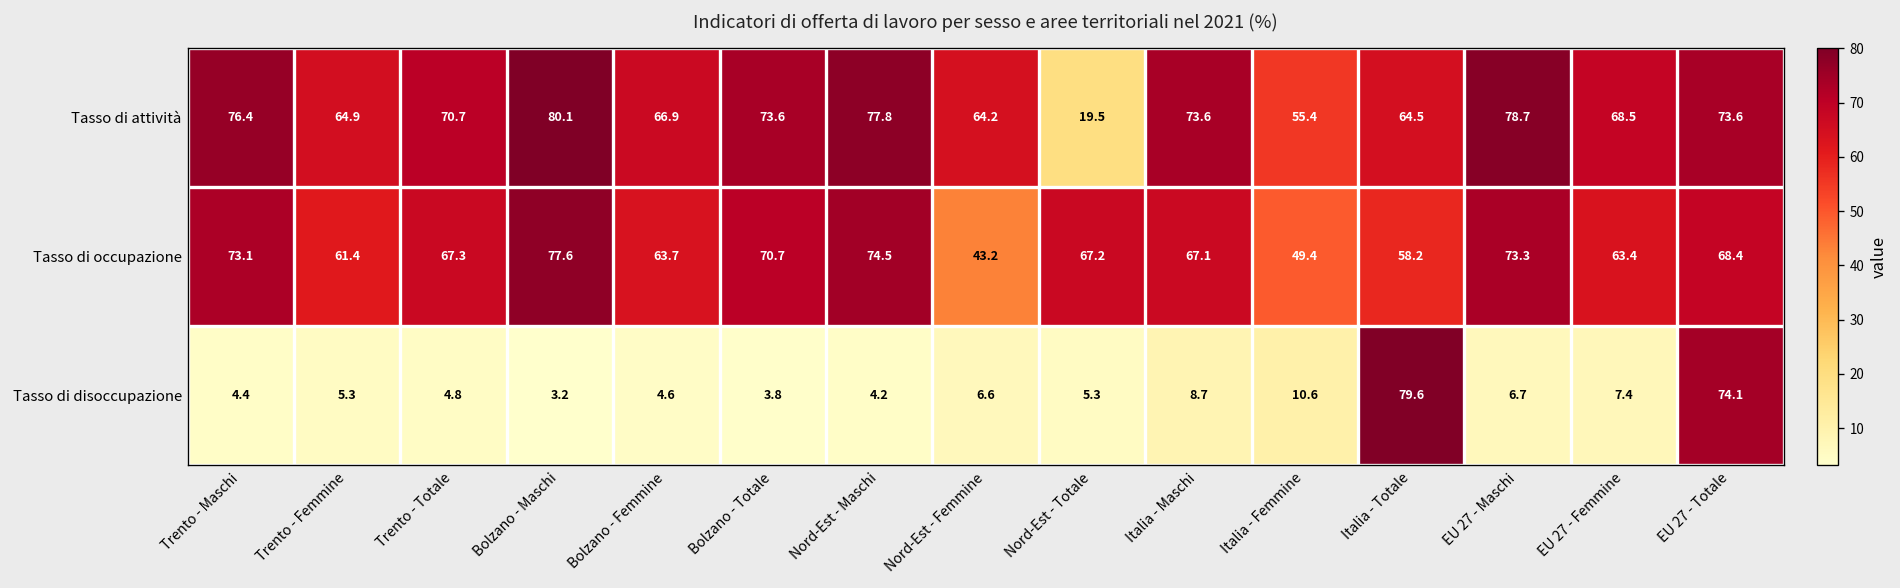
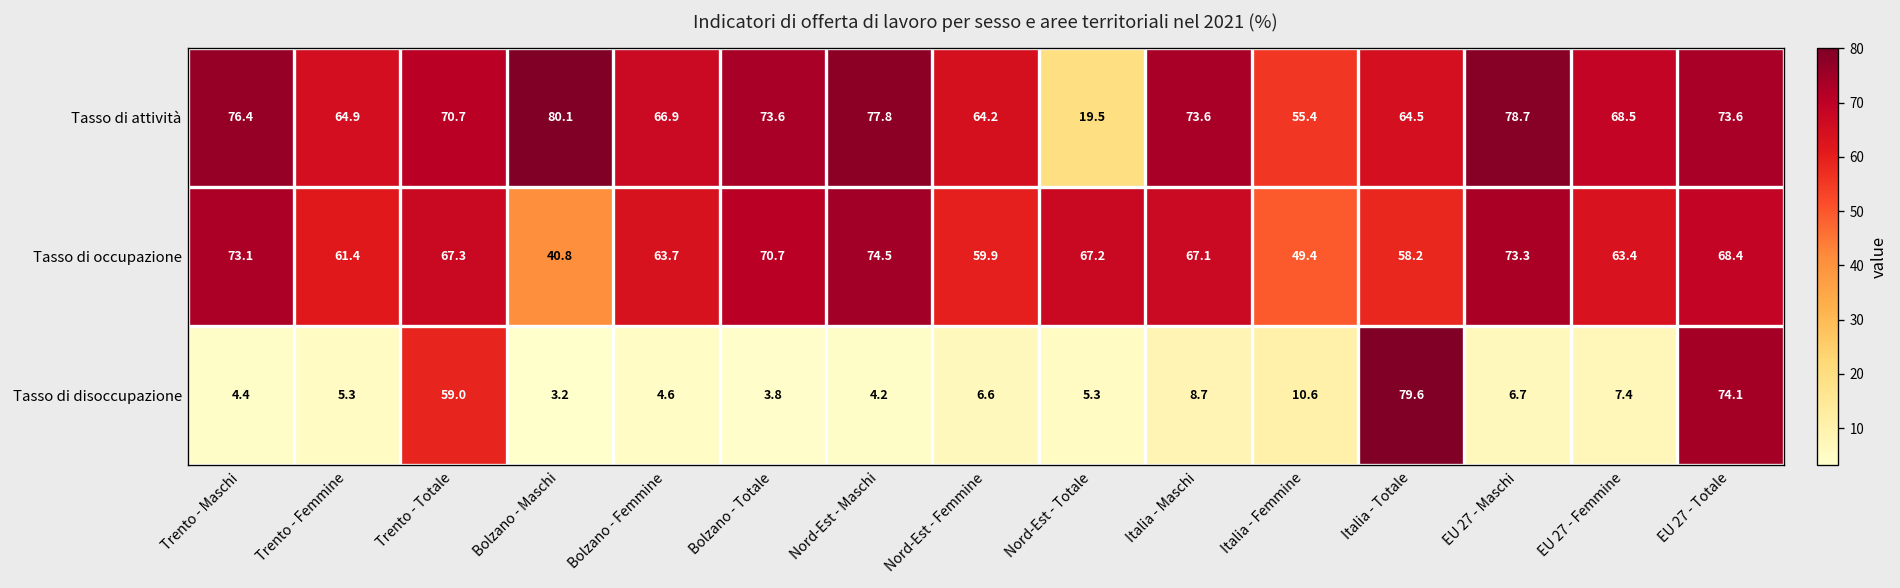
Tasso di occupazione, Bolzano - Maschi: 77.6 -> 40.8
Tasso di occupazione, Nord-Est - Femmine: 43.2 -> 59.9
Tasso di disoccupazione, Trento - Totale: 4.8 -> 59.0
